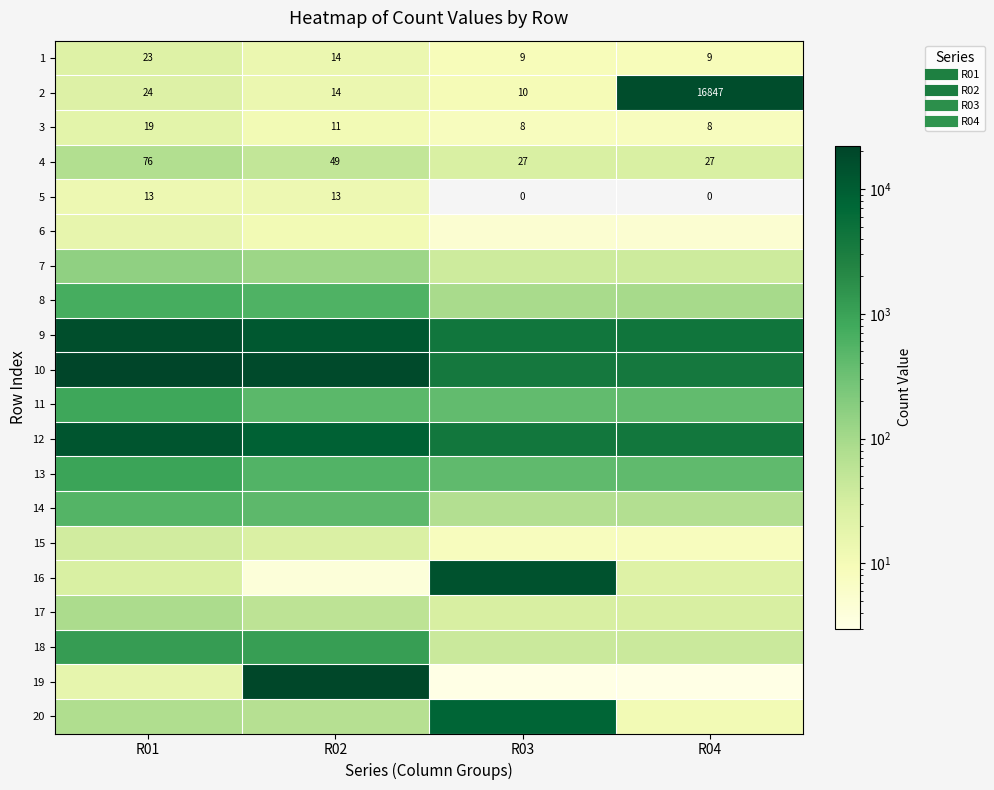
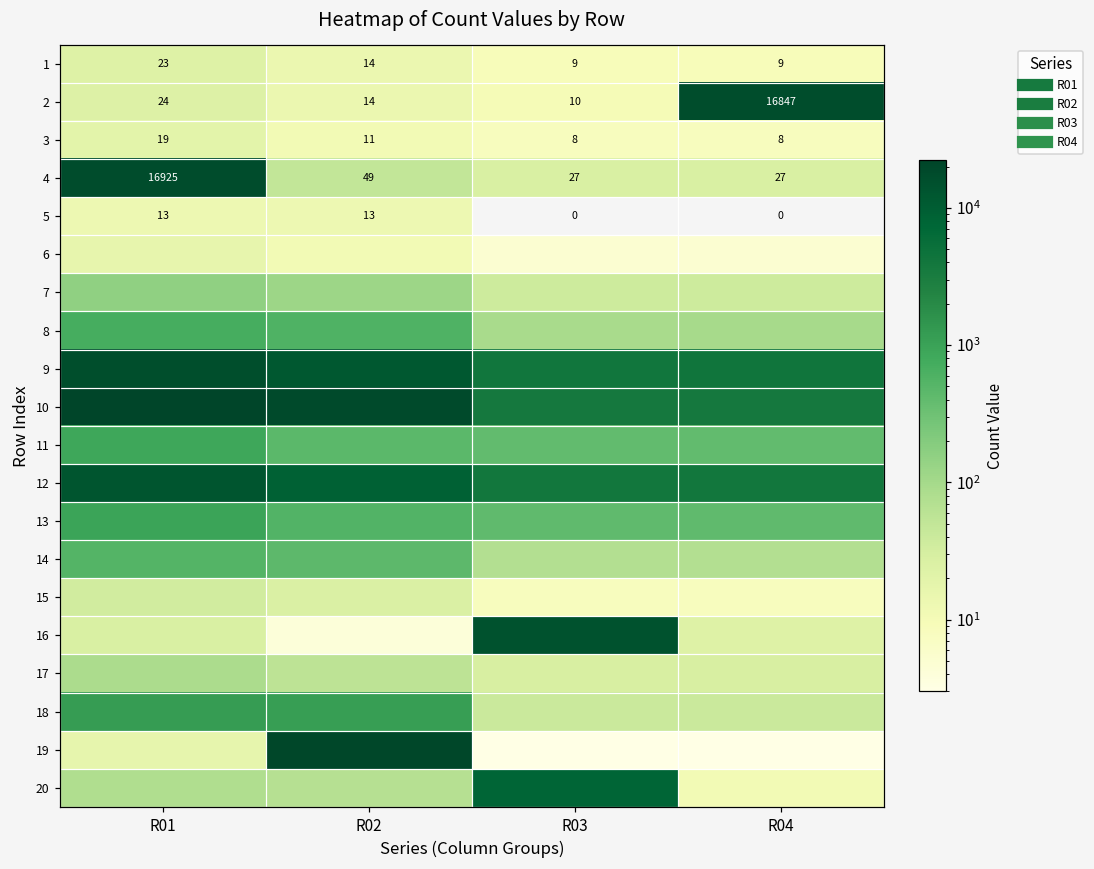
4, R01: 76 -> 16925
